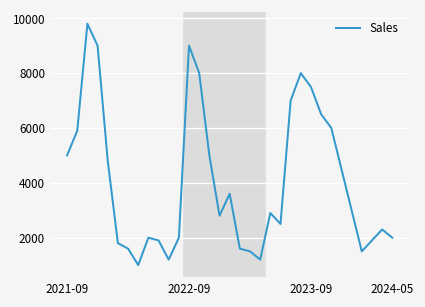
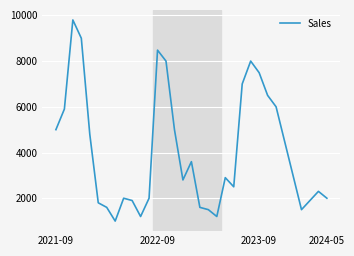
2022-09: 9000 -> 8500
